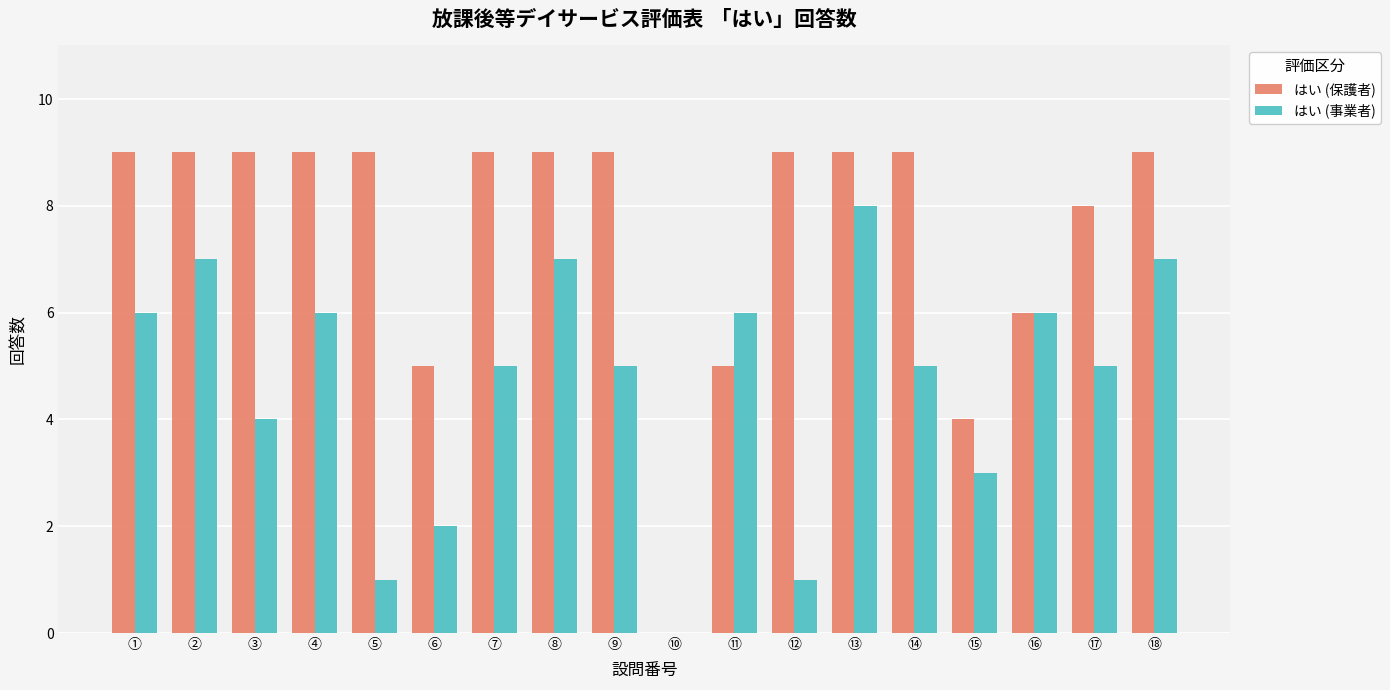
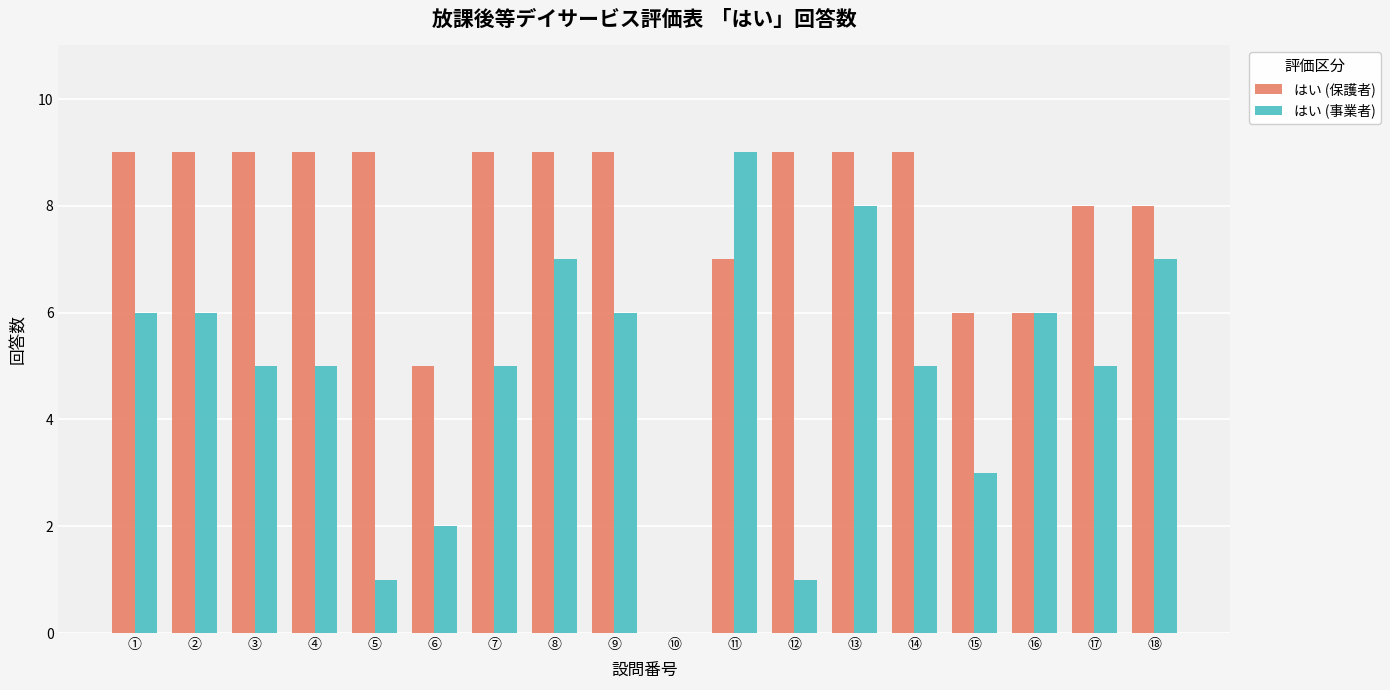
はい (事業者), ②: 7 -> 6
はい (事業者), ③: 4 -> 5
はい (事業者), ④: 6 -> 5
はい (事業者), ⑨: 5 -> 6
はい (保護者), ⑪: 5 -> 7
はい (事業者), ⑪: 6 -> 9
はい (保護者), ⑮: 4 -> 6
はい (保護者), ⑱: 9 -> 8
